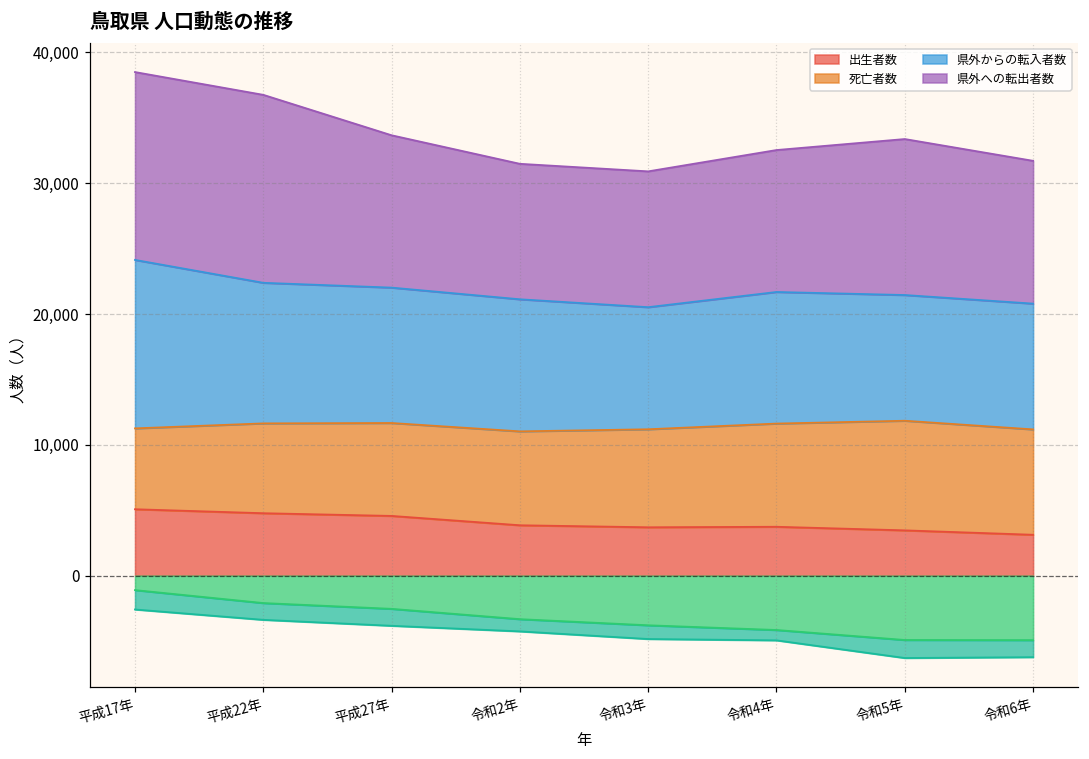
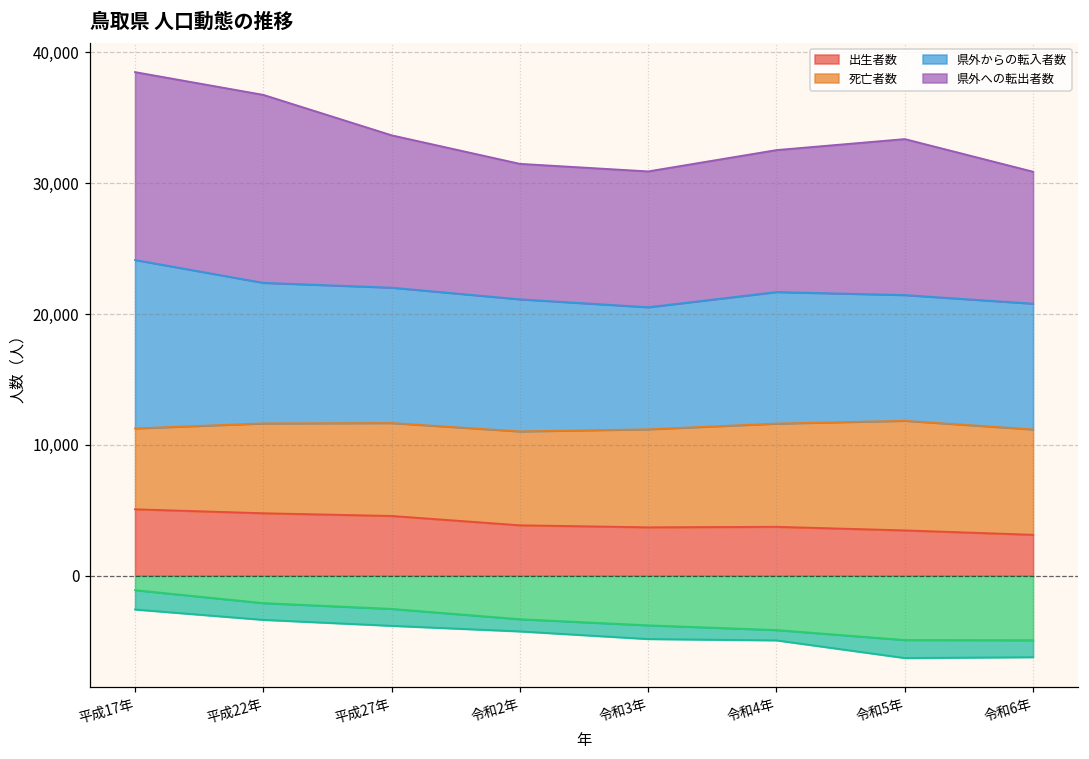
県外への転出者数, 令和6年: 10,900 -> 10,100
